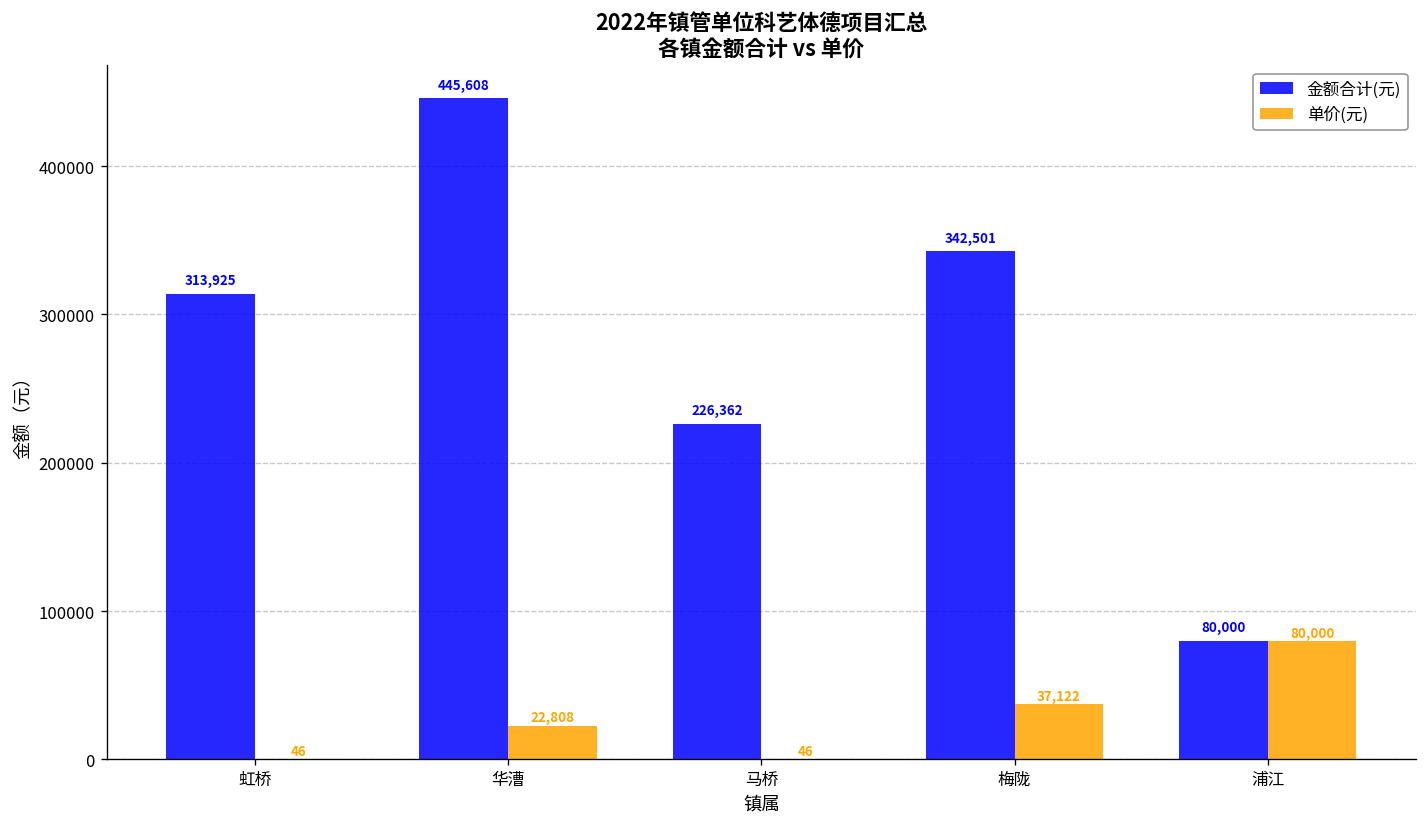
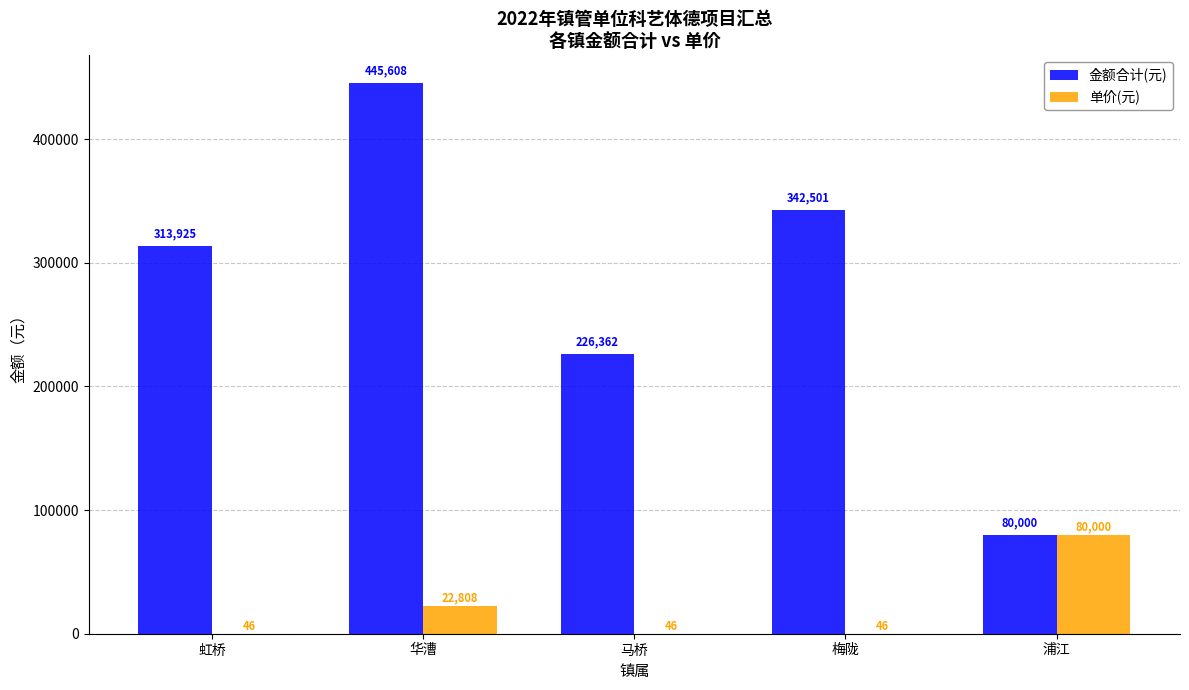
单价(元), 梅陇: 37,122 -> 46
